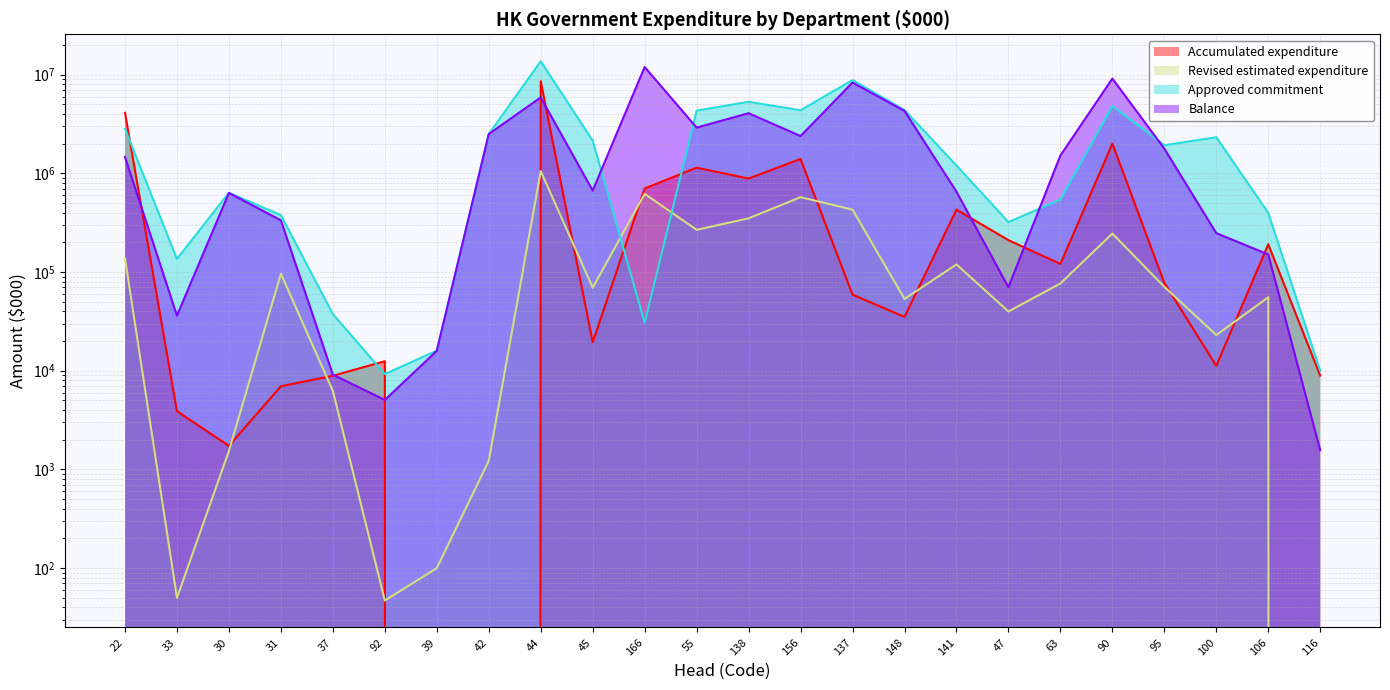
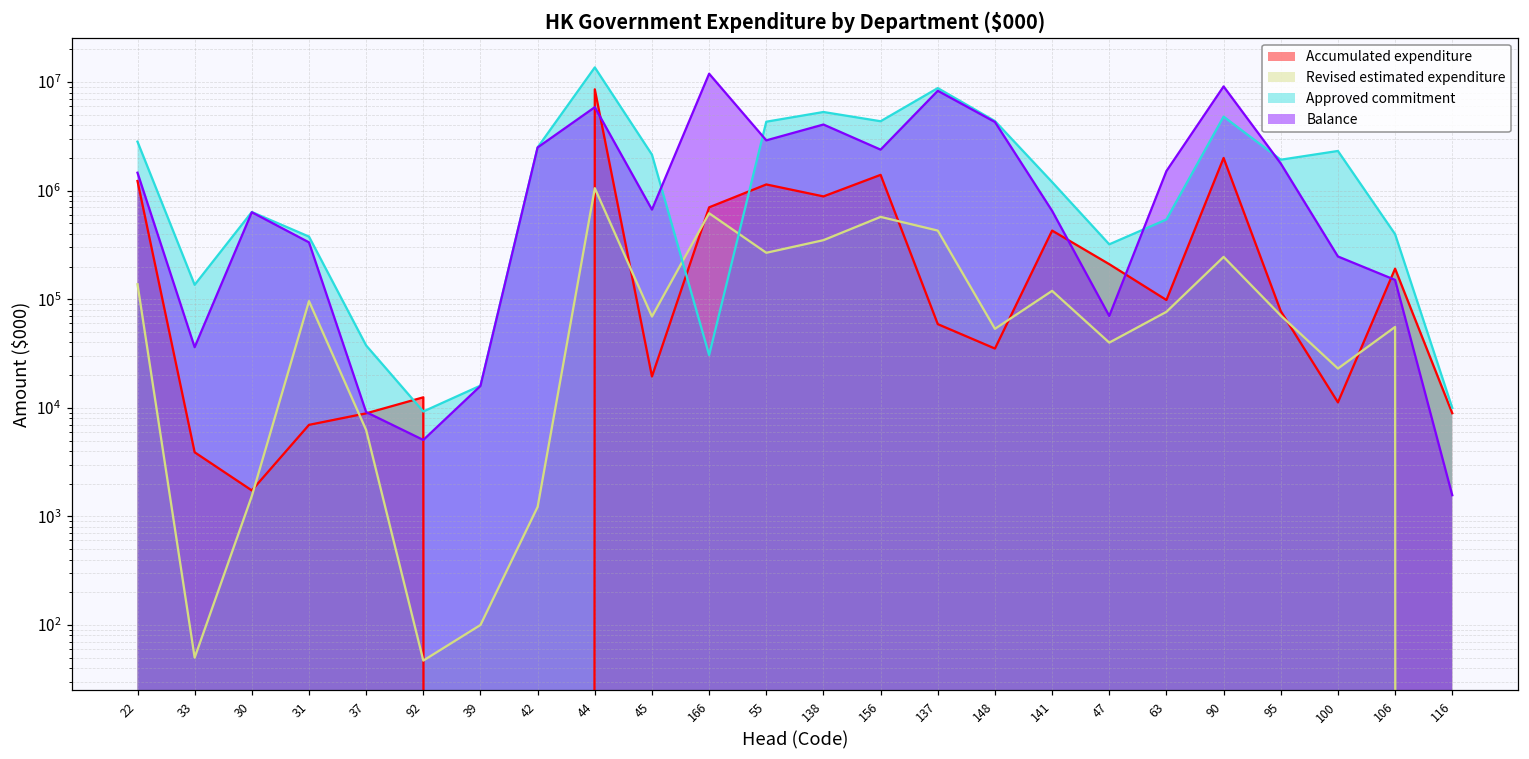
Accumulated expenditure, 22: 4100000 -> 1200000
Accumulated expenditure, 63: 120000 -> 100000
